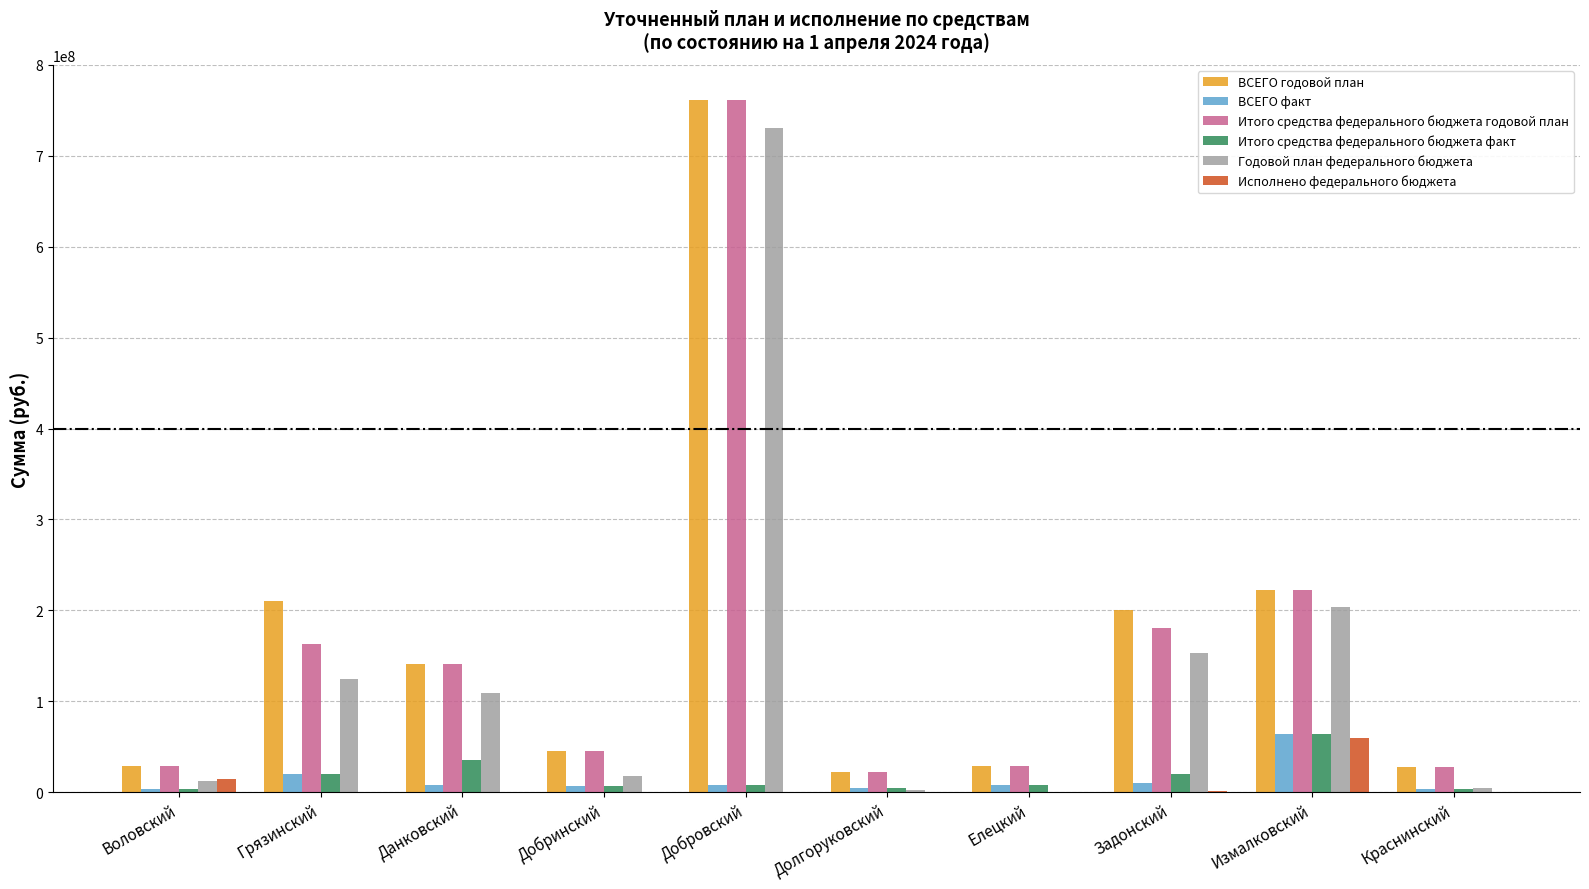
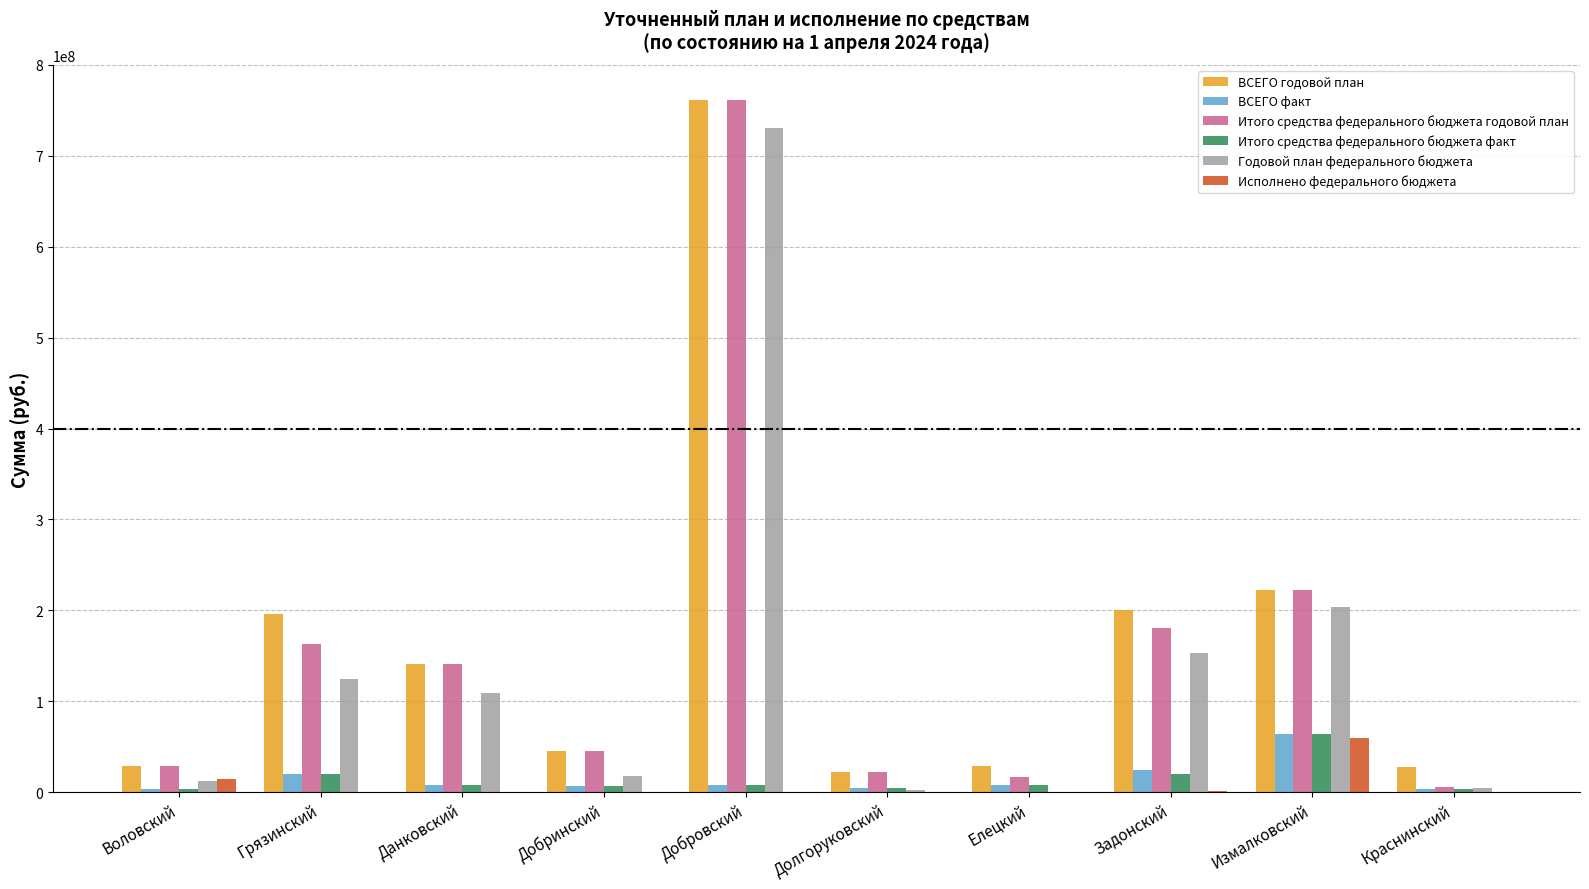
ВСЕГО годовой план, Грязинский: 210000000 -> 200000000
Итого средства федерального бюджета факт, Данковский: 40000000 -> 10000000
Итого средства федерального бюджета годовой план, Елецкий: 30000000 -> 20000000
ВСЕГО факт, Задонский: 10000000 -> 20000000
Итого средства федерального бюджета годовой план, Краснинский: 30000000 -> 10000000
